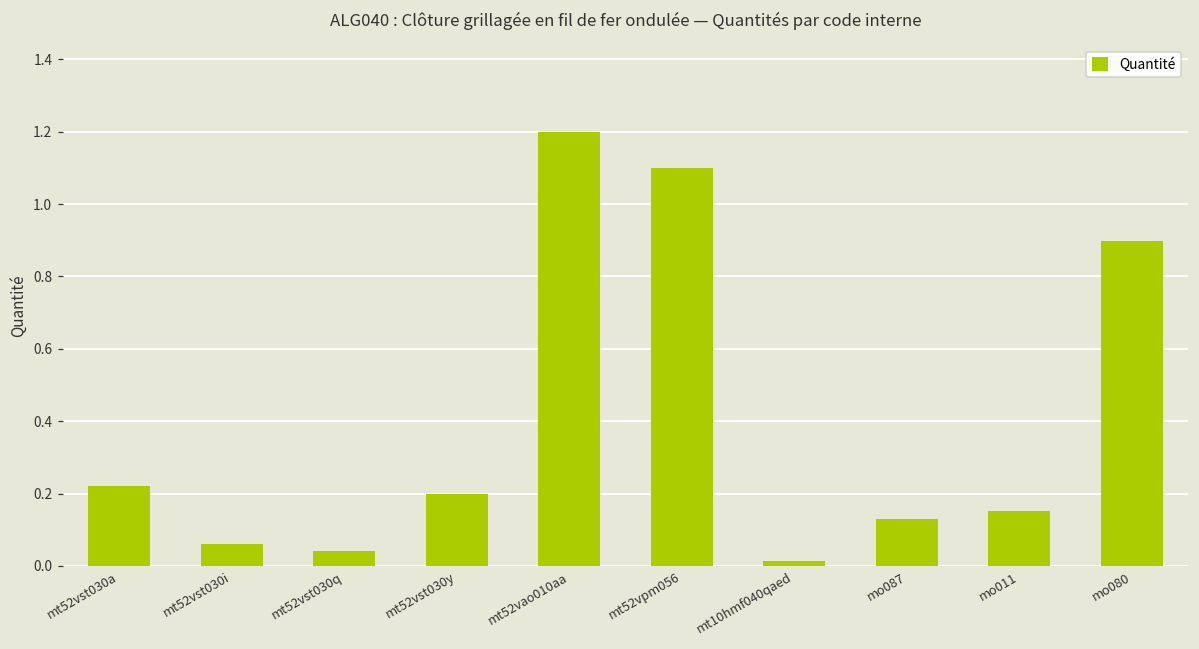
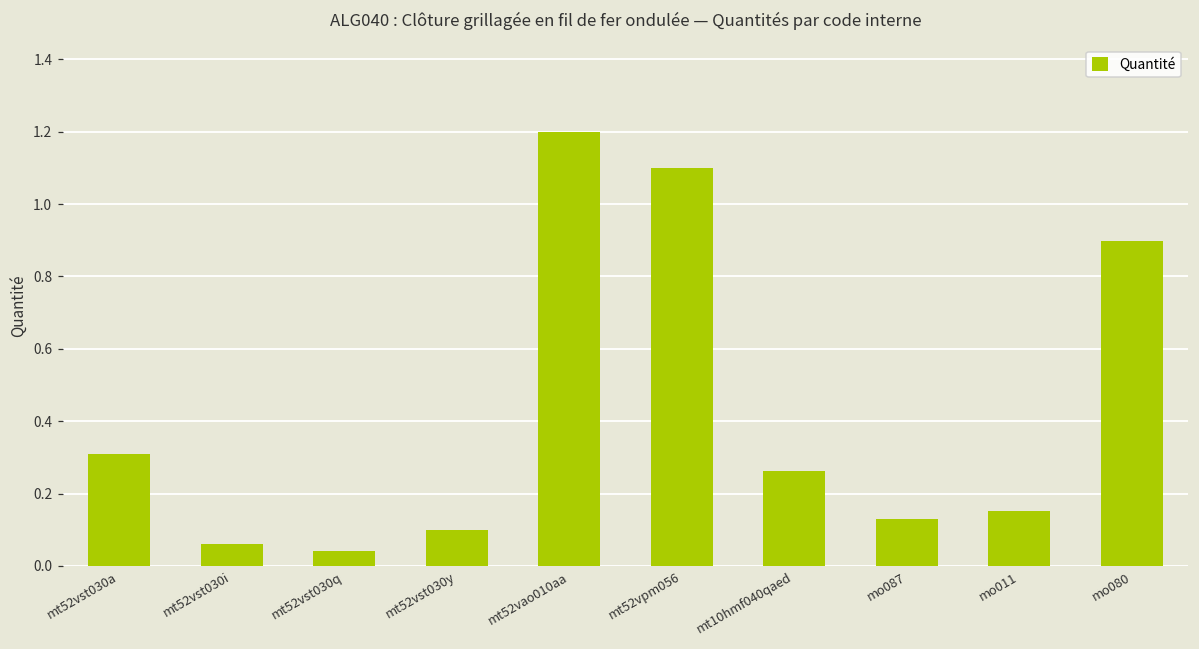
mt52vst030a: 0.22 -> 0.31
mt52vst030y: 0.2 -> 0.1
mt10hmf040qaed: 0.02 -> 0.26
